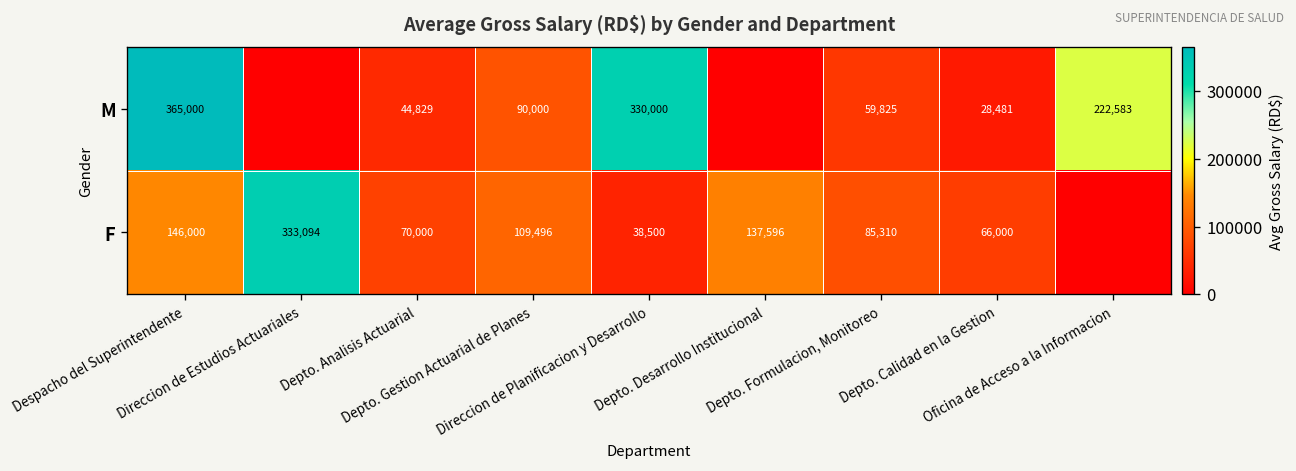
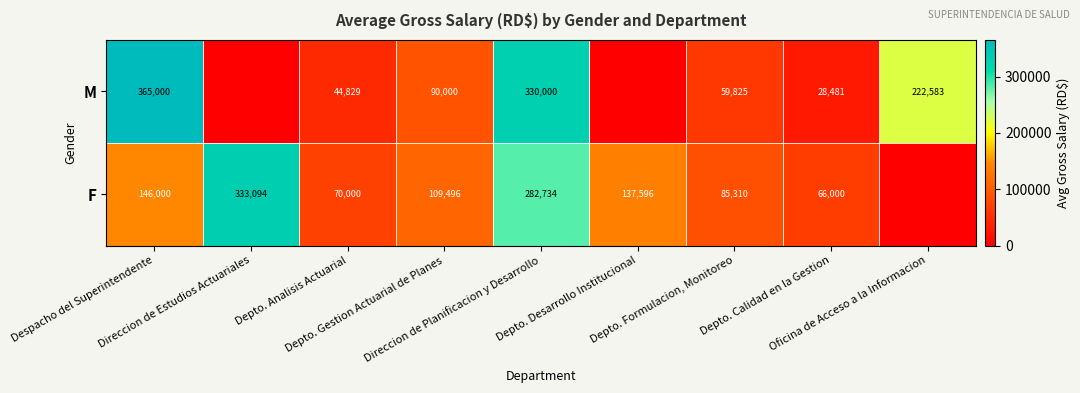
F, Direccion de Planificacion y Desarrollo: 38,500 -> 282,734
